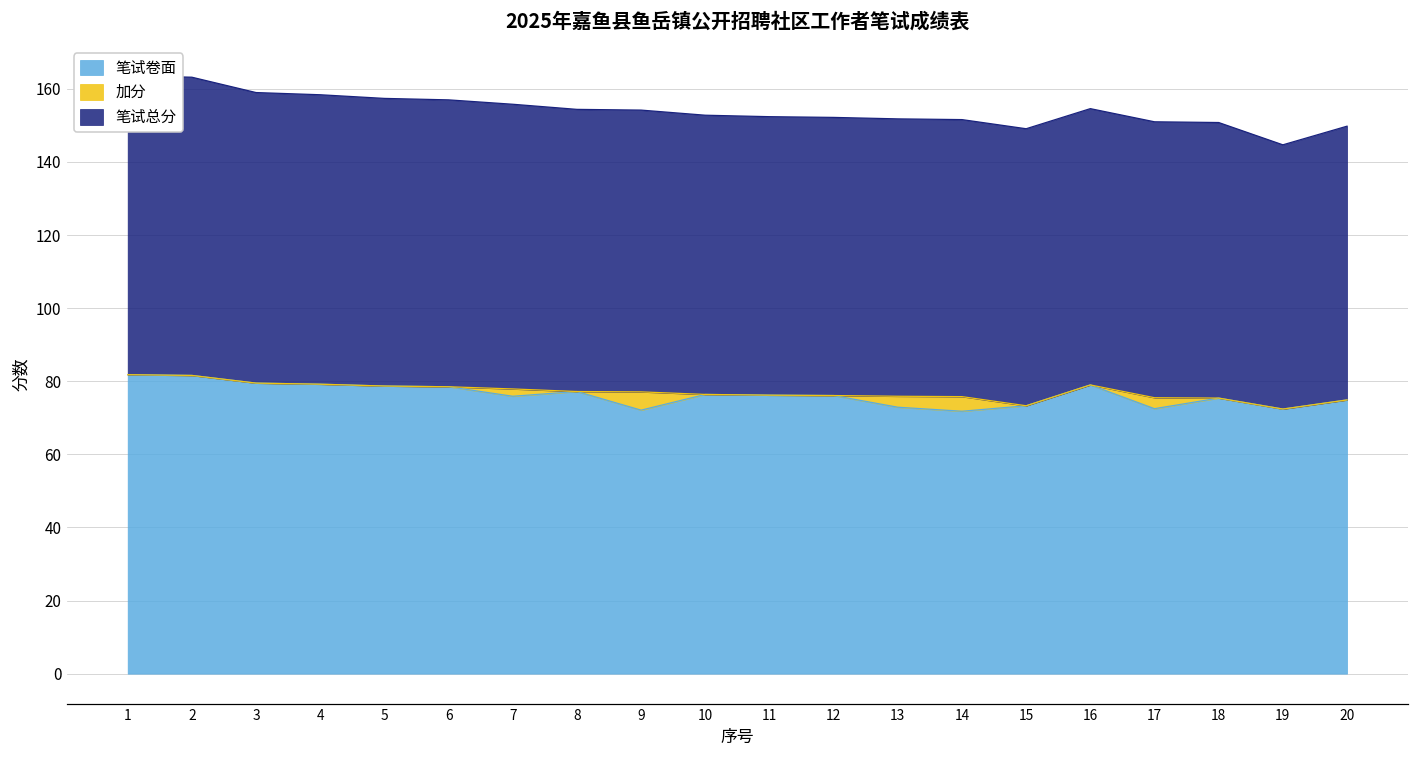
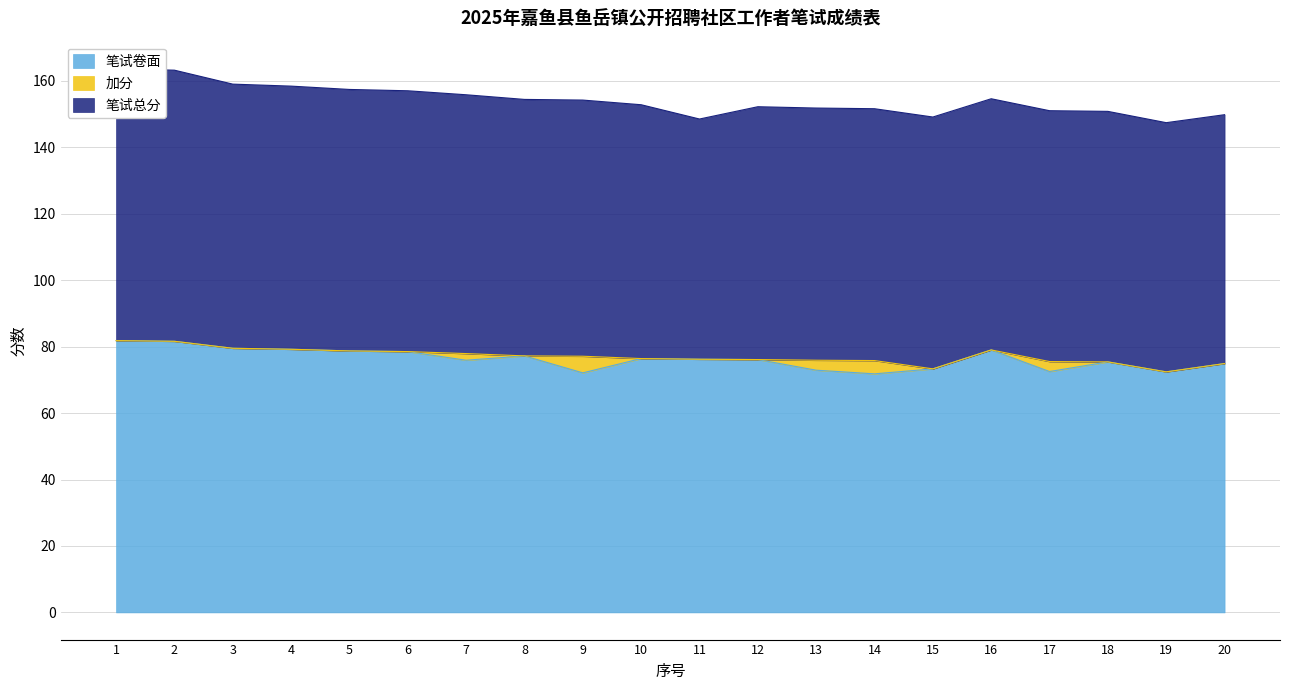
笔试总分, 11: 76 -> 72
笔试总分, 19: 72 -> 75
